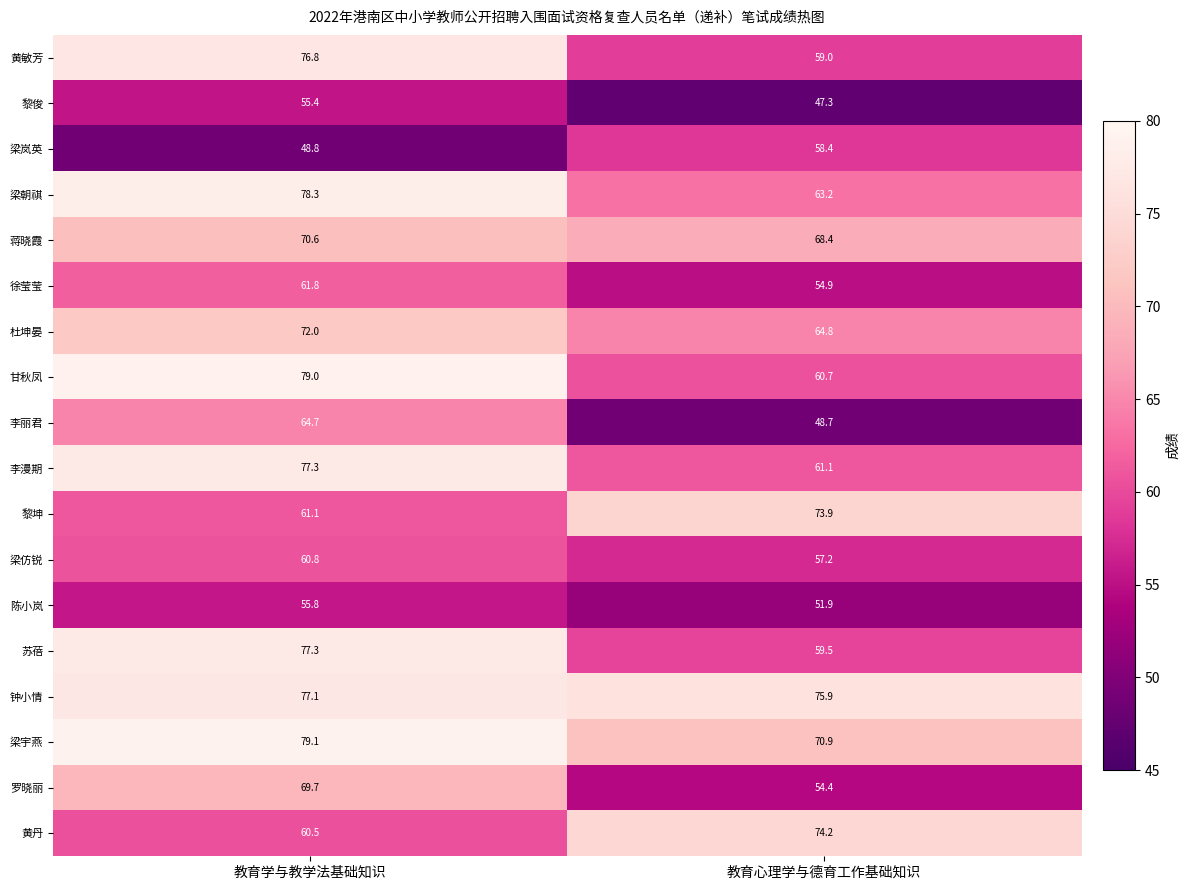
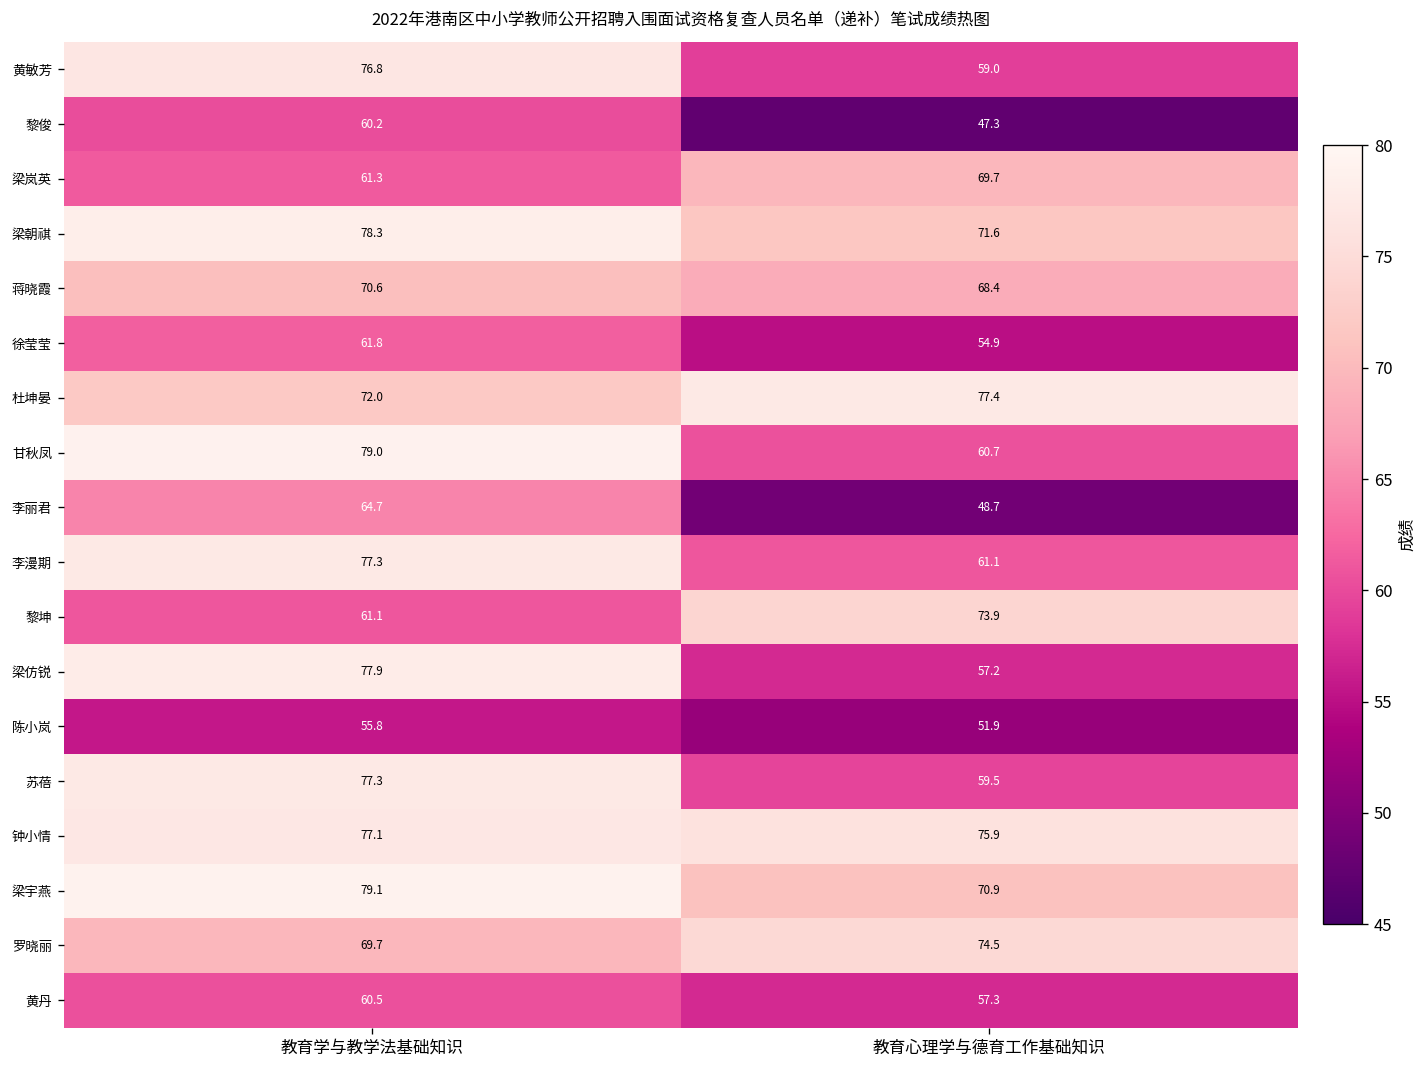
黎俊, 教育学与教学法基础知识: 55.4 -> 60.2
梁岚英, 教育学与教学法基础知识: 48.8 -> 61.3
梁岚英, 教育心理学与德育工作基础知识: 58.4 -> 69.7
梁朝祺, 教育心理学与德育工作基础知识: 63.2 -> 71.6
杜坤晏, 教育心理学与德育工作基础知识: 64.8 -> 77.4
梁仿锐, 教育学与教学法基础知识: 60.8 -> 77.9
罗晓丽, 教育心理学与德育工作基础知识: 54.4 -> 74.5
黄丹, 教育心理学与德育工作基础知识: 74.2 -> 57.3
